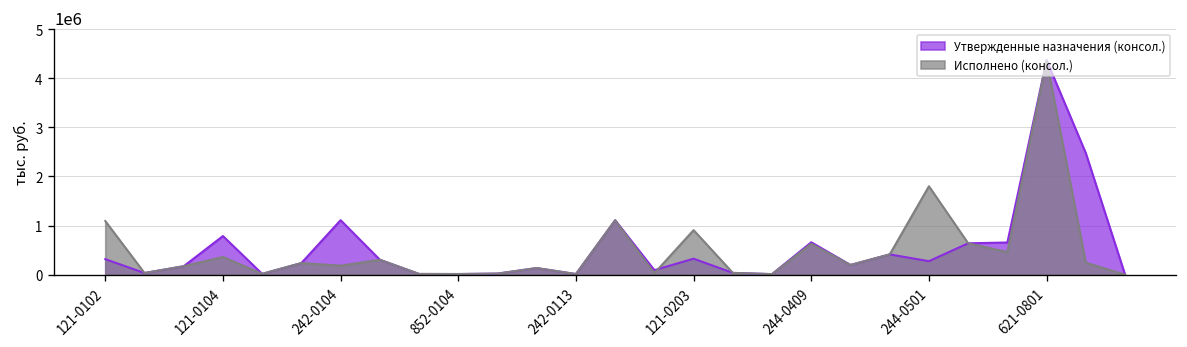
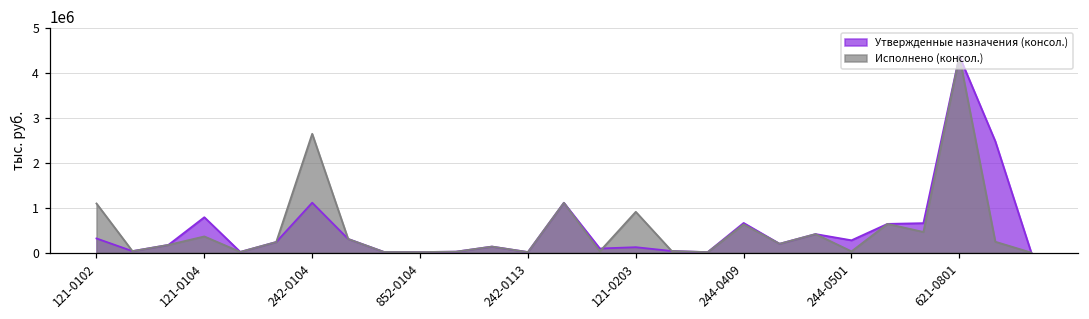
Исполнено (консол.), 242-0104: 200000 -> 2600000
Утвержденные назначения (консол.), 121-0203: 300000 -> 100000
Исполнено (консол.), 244-0501: 1800000 -> 0
